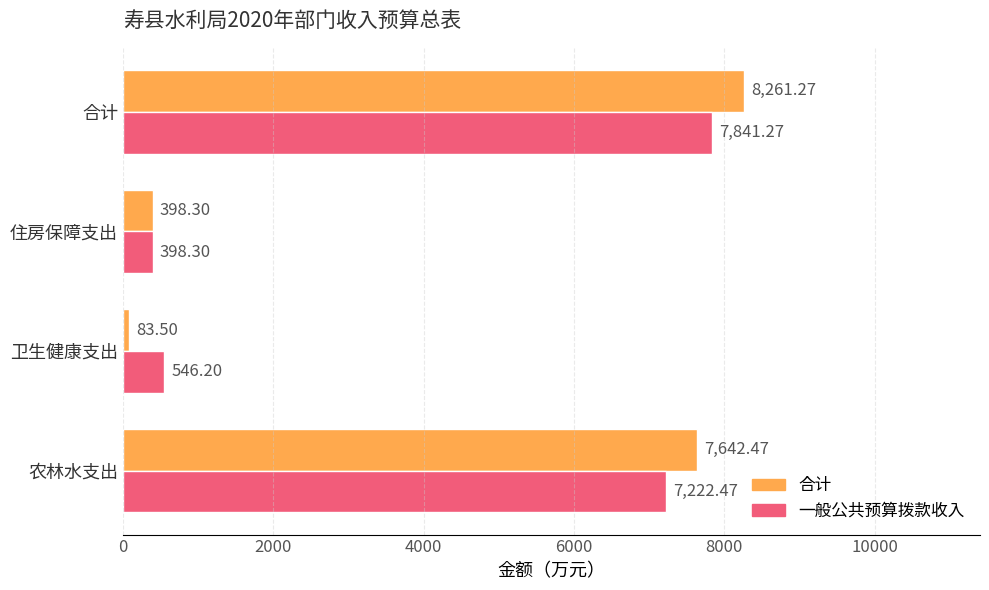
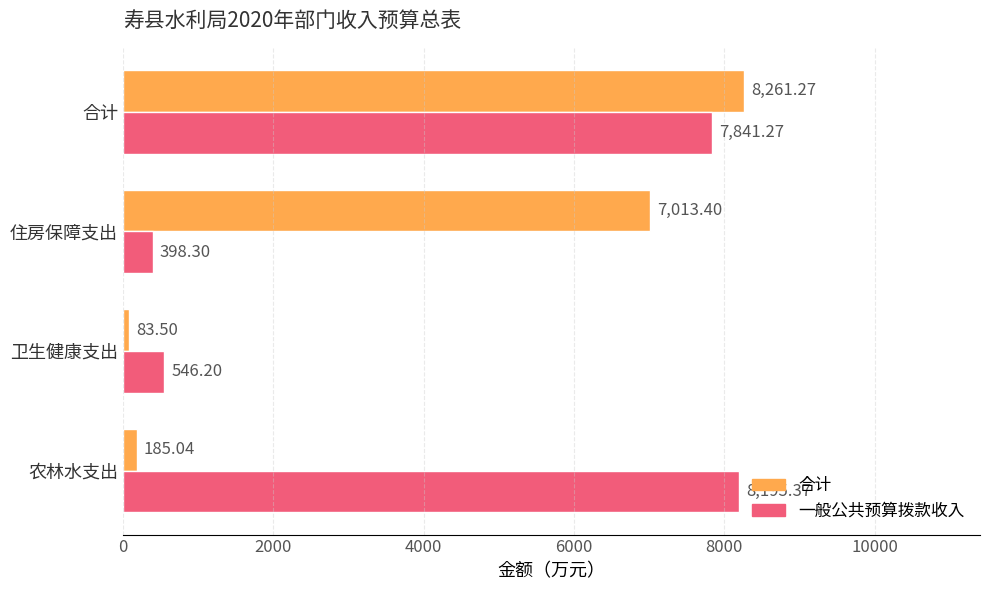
合计, 住房保障支出: 398.30 -> 7,013.40
合计, 农林水支出: 7,642.47 -> 185.04
一般公共预算拨款收入, 农林水支出: 7,222.47 -> 8,195.37
